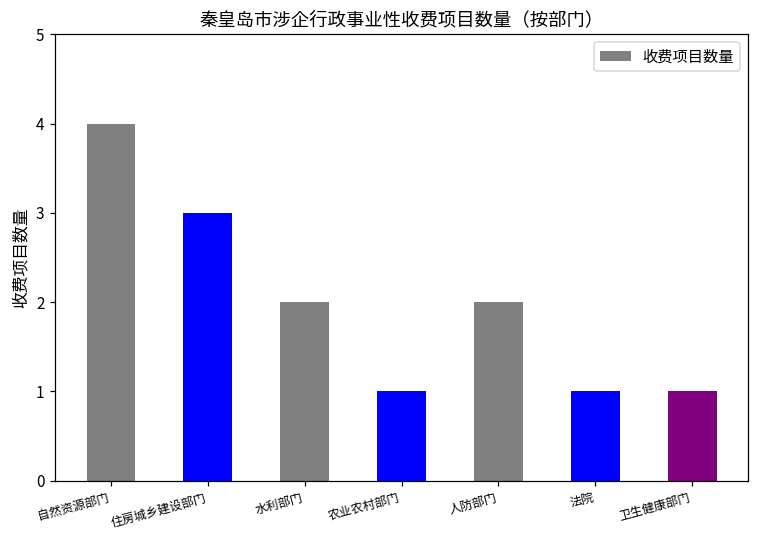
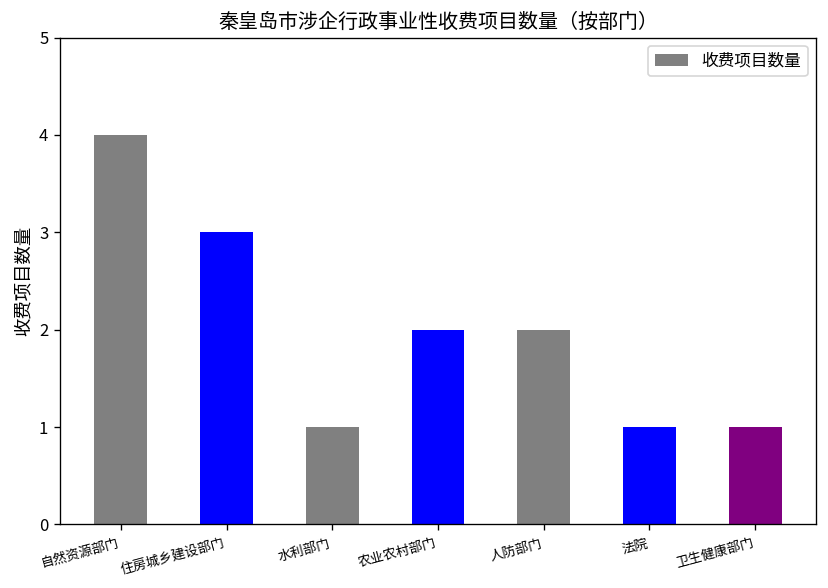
水利部门: 2 -> 1
农业农村部门: 1 -> 2
